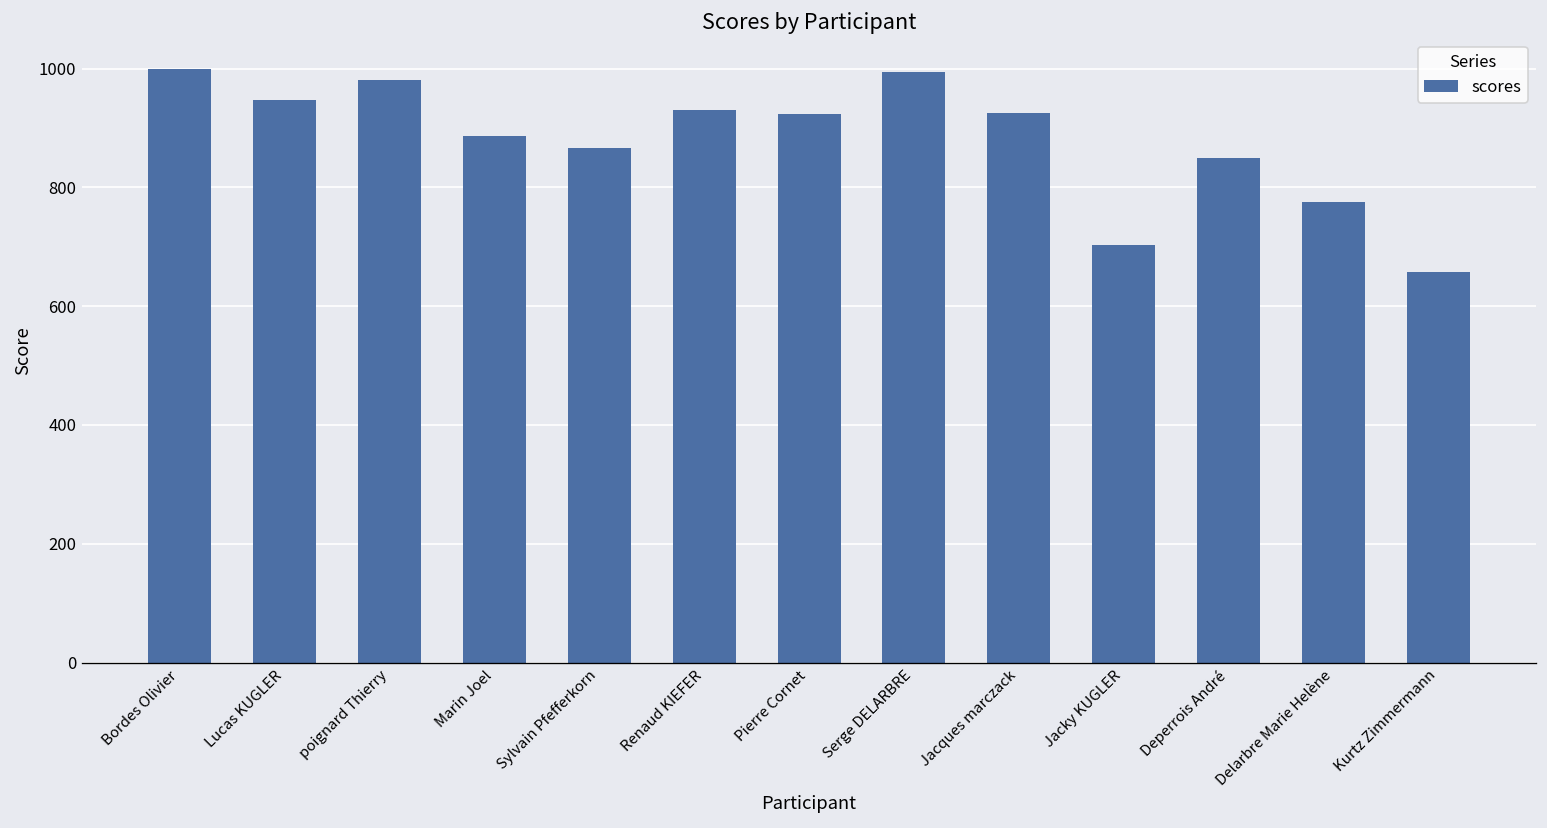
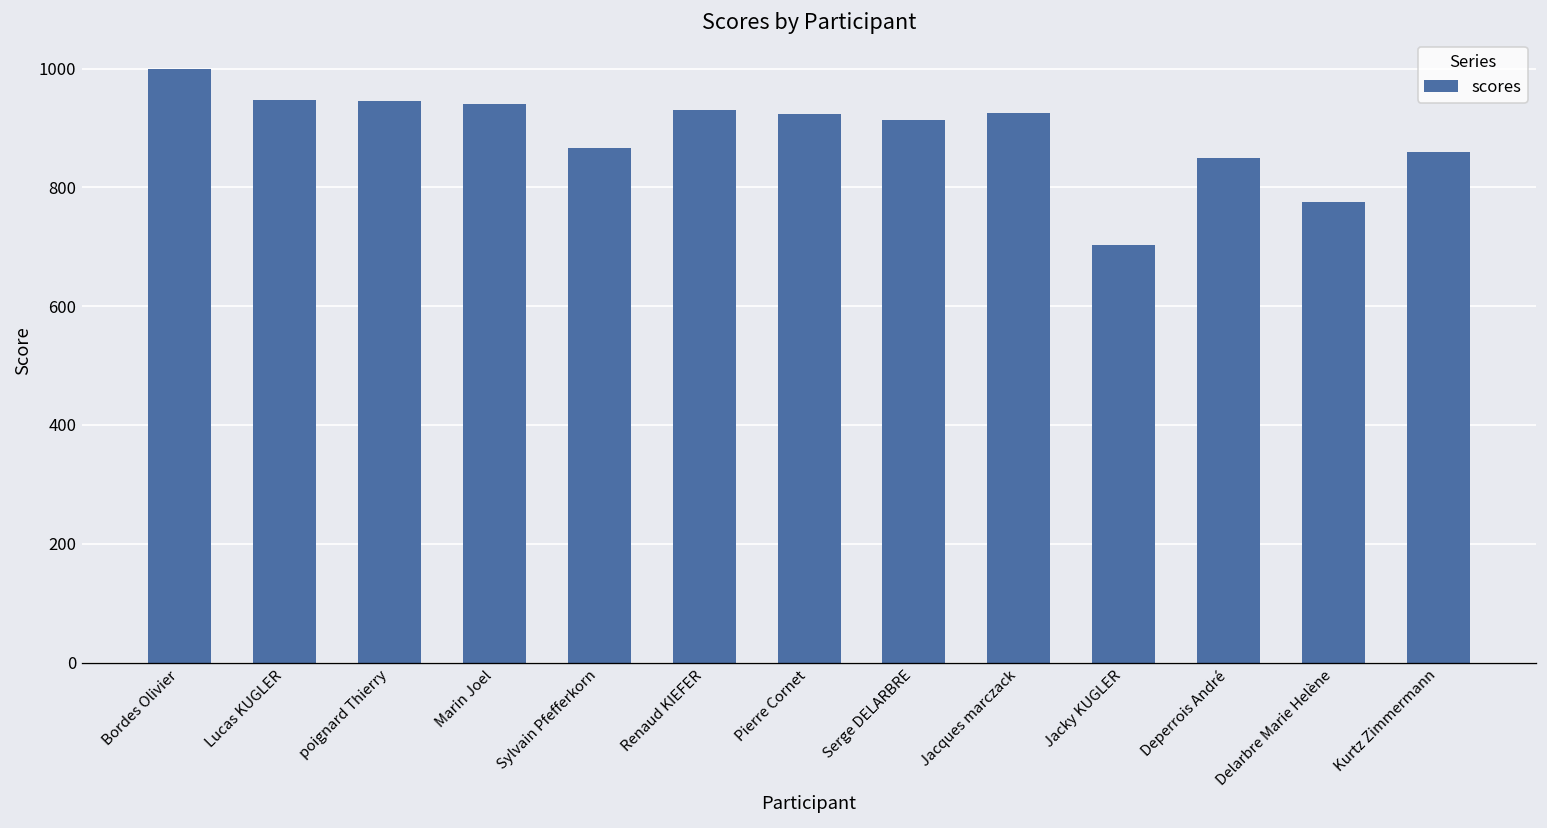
poignard Thierry: 980 -> 950
Marin Joel: 890 -> 940
Serge DELARBRE: 990 -> 910
Kurtz Zimmermann: 660 -> 860
